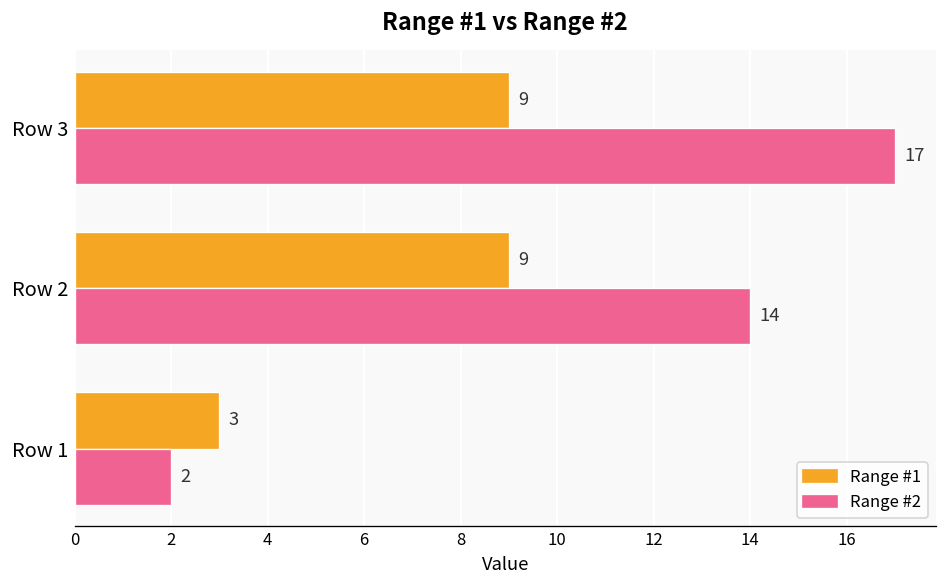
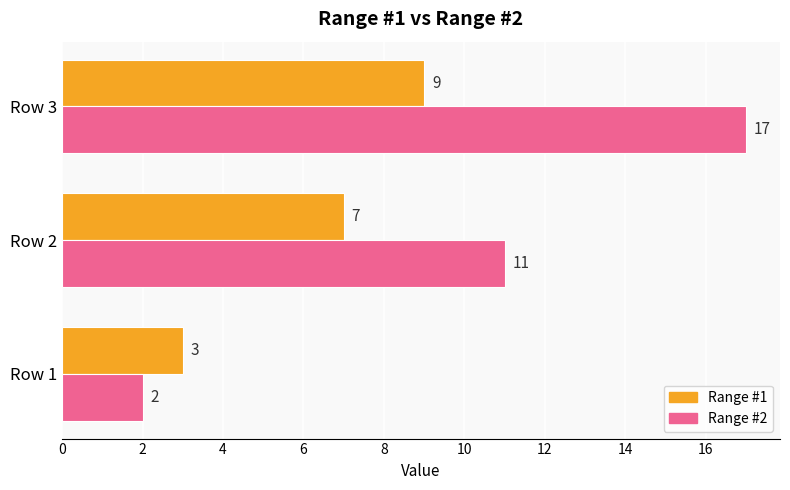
Range #1, Row 2: 9 -> 7
Range #2, Row 2: 14 -> 11
